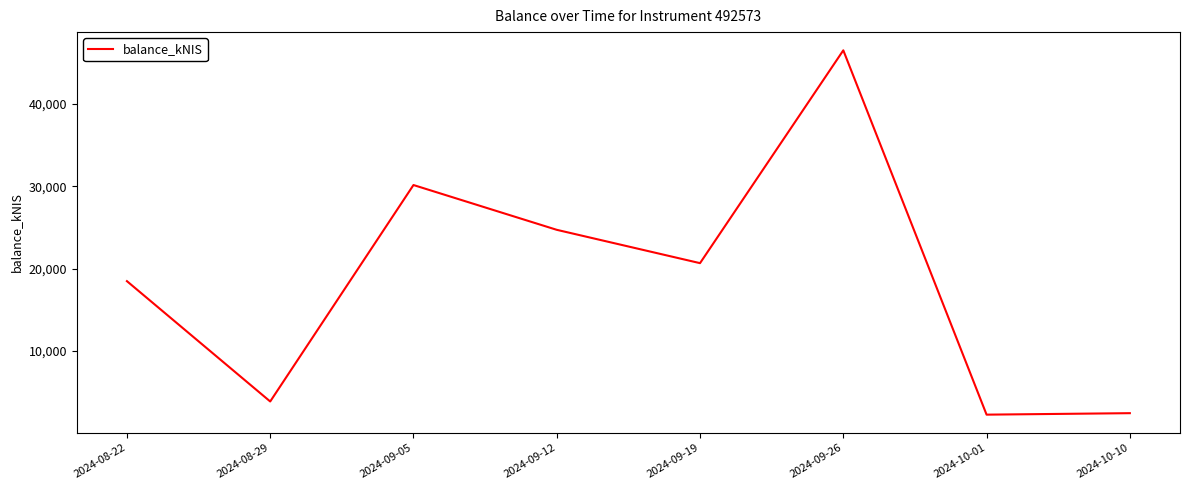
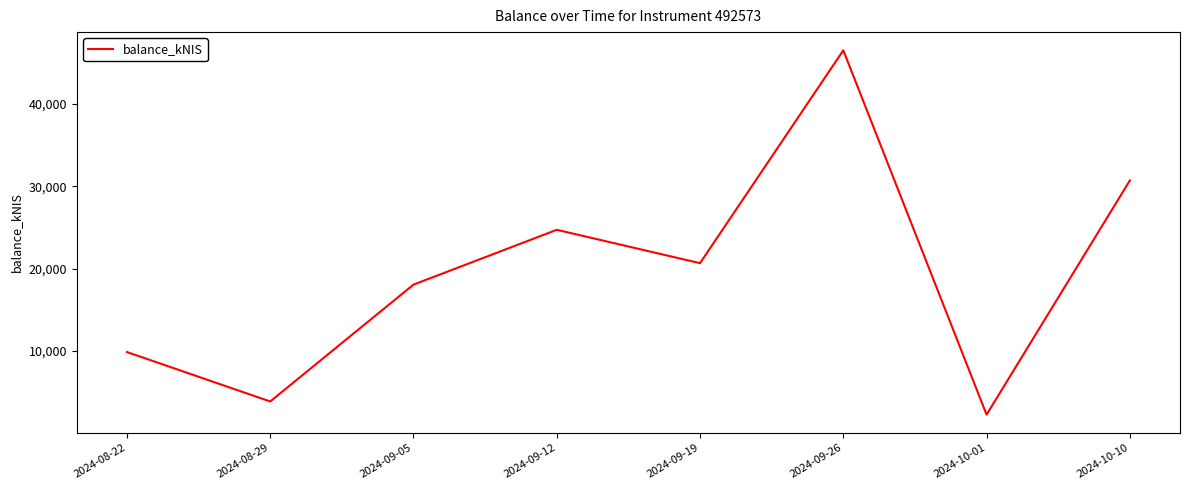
2024-08-22: 18,000 -> 10,000
2024-09-05: 30,000 -> 18,000
2024-10-10: 2,000 -> 31,000
